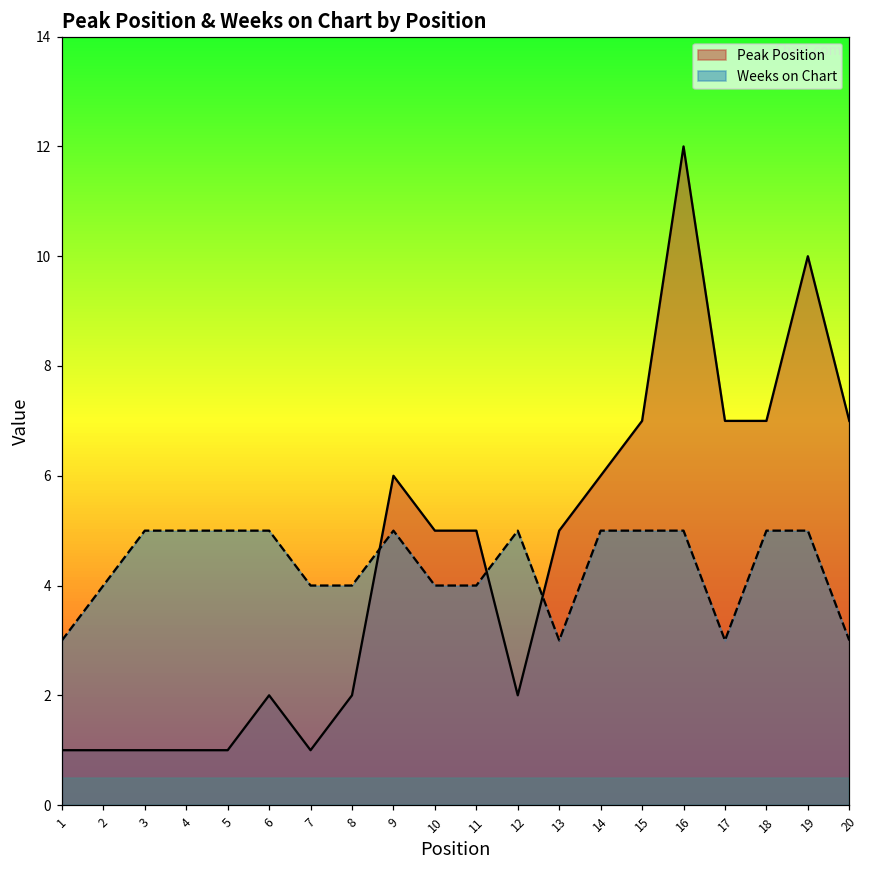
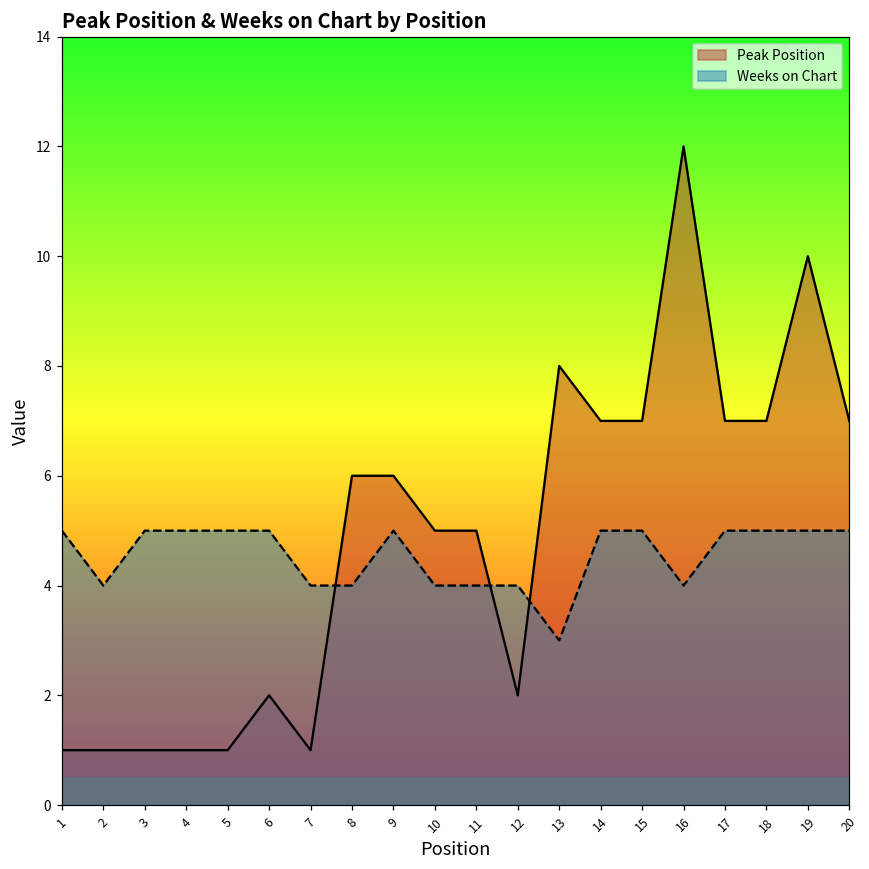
Weeks on Chart, 1: 3 -> 5
Peak Position, 8: 2 -> 6
Weeks on Chart, 12: 5 -> 4
Peak Position, 13: 5 -> 8
Peak Position, 14: 6 -> 7
Weeks on Chart, 16: 5 -> 4
Weeks on Chart, 17: 3 -> 5
Weeks on Chart, 20: 3 -> 5
